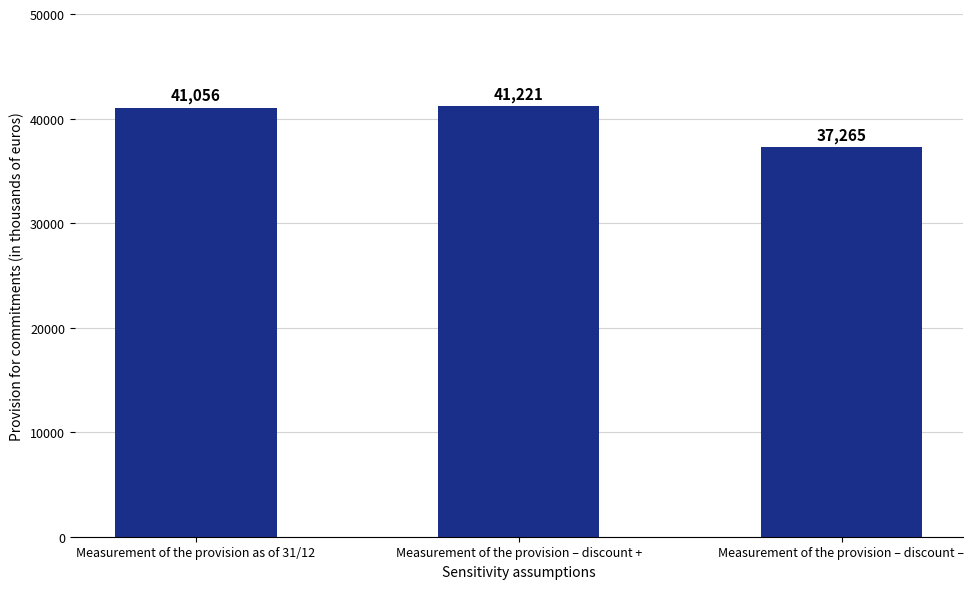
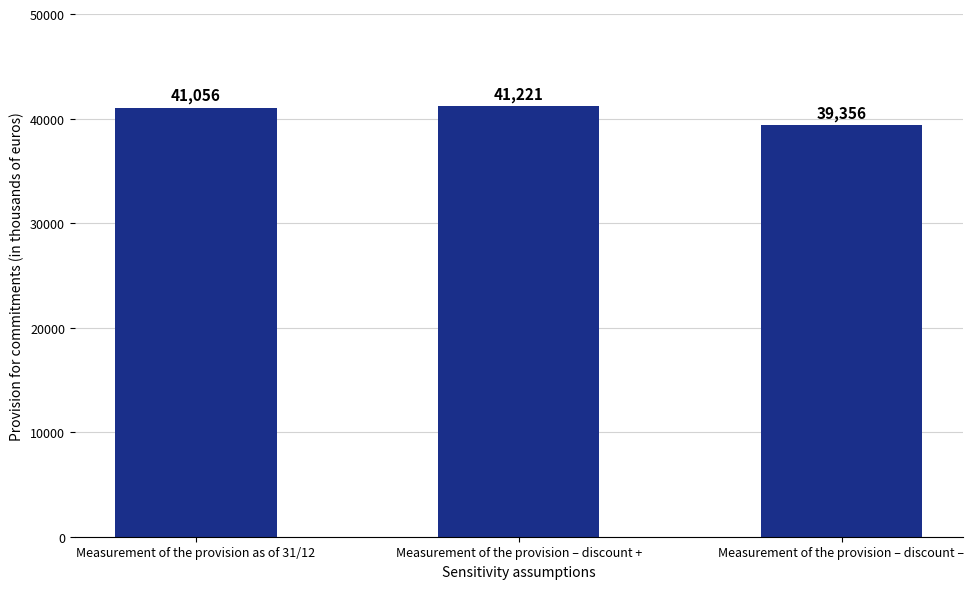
Measurement of the provision – discount –: 37,265 -> 39,356
